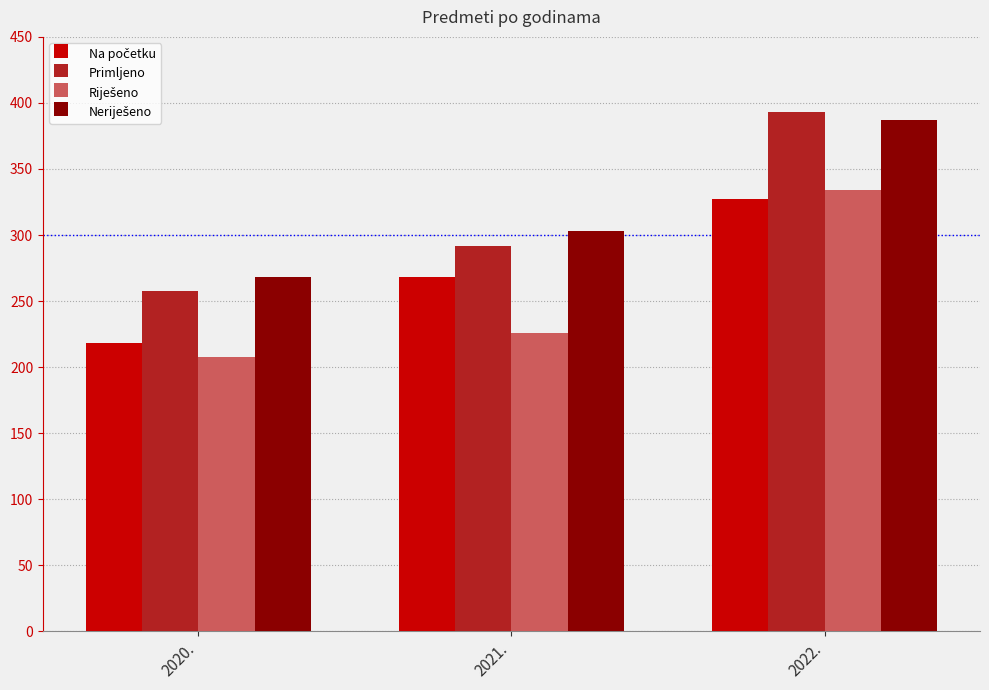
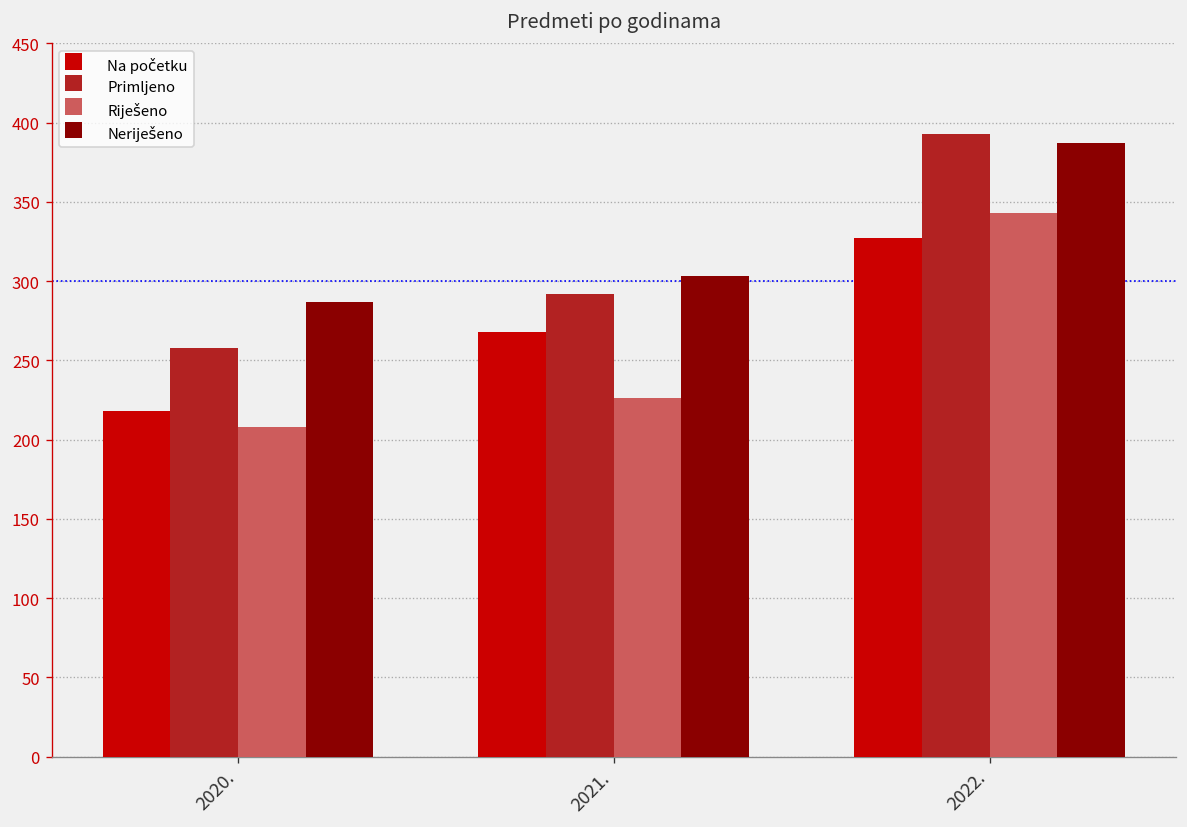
Neriješeno, 2020.: 268 -> 287
Riješeno, 2022.: 334 -> 343
